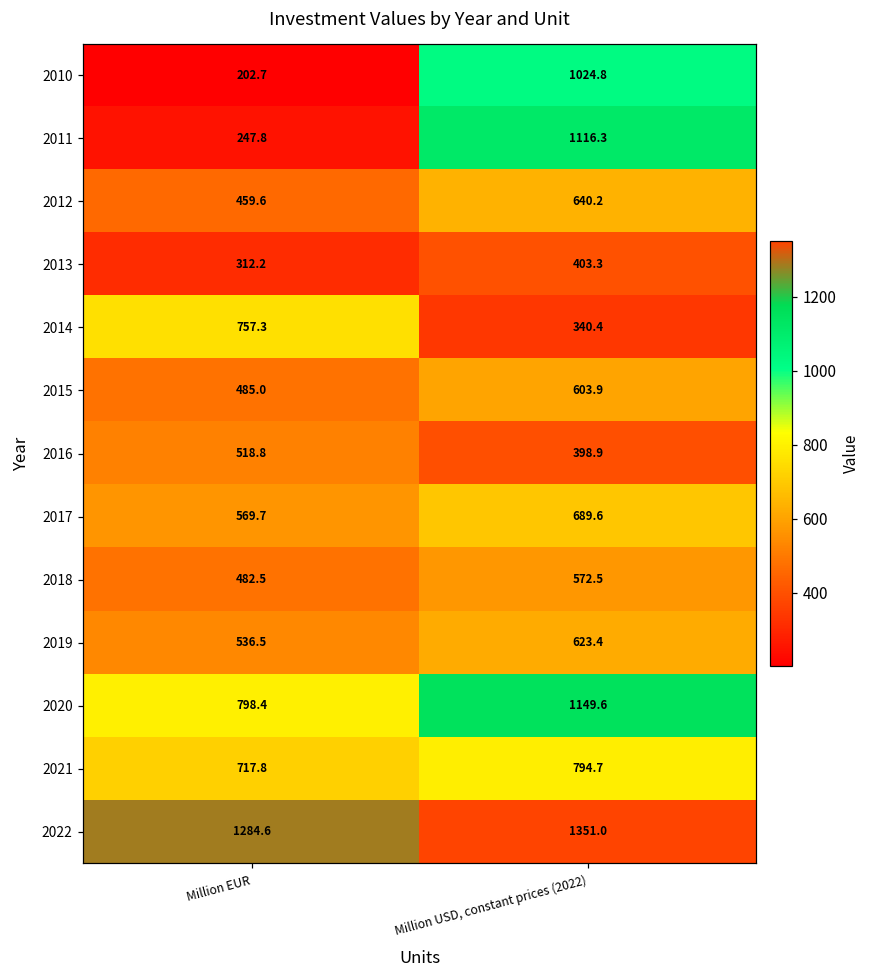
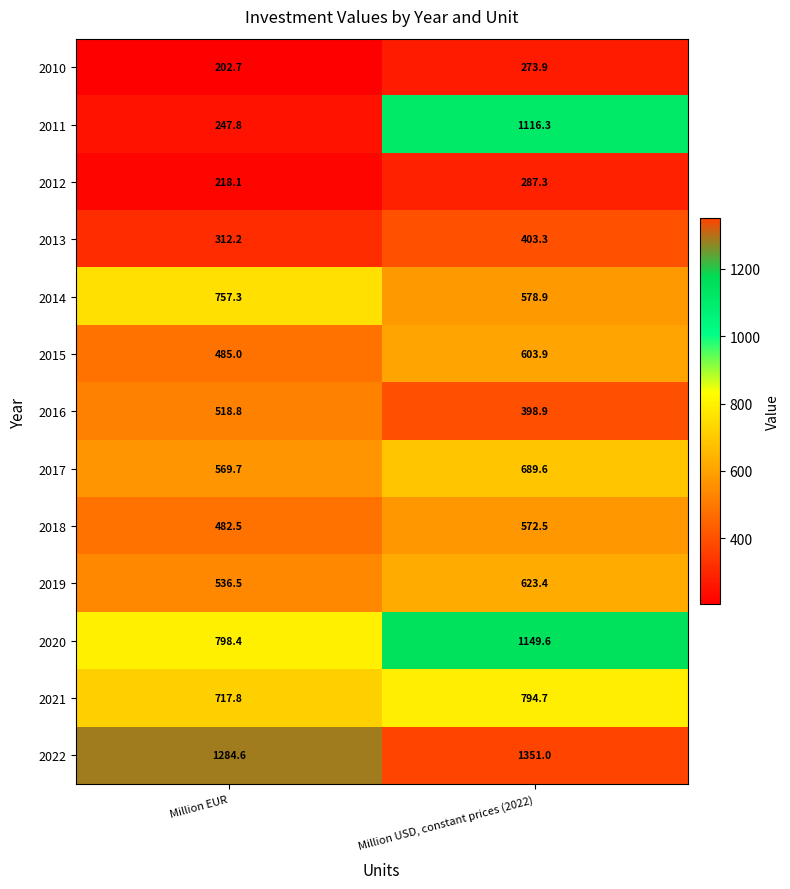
2010, Million USD, constant prices (2022): 1024.8 -> 273.9
2012, Million EUR: 459.6 -> 218.1
2012, Million USD, constant prices (2022): 640.2 -> 287.3
2014, Million USD, constant prices (2022): 340.4 -> 578.9
